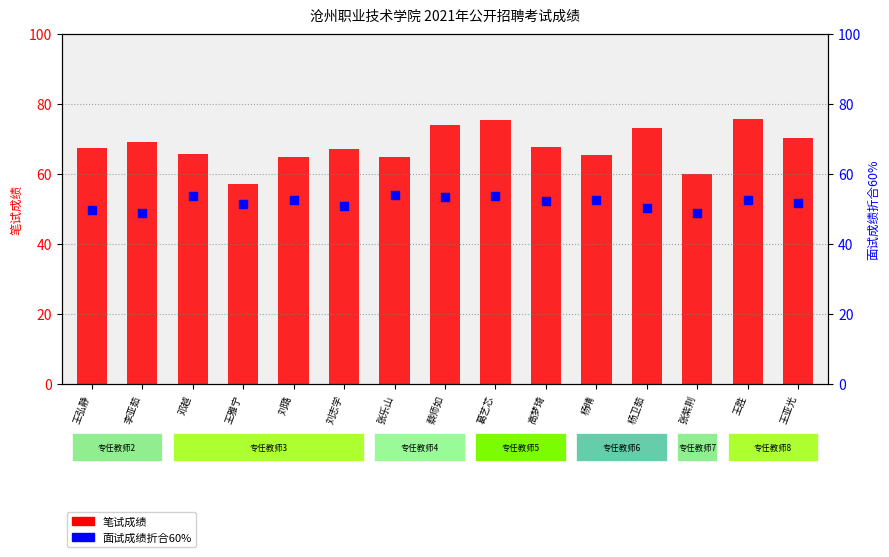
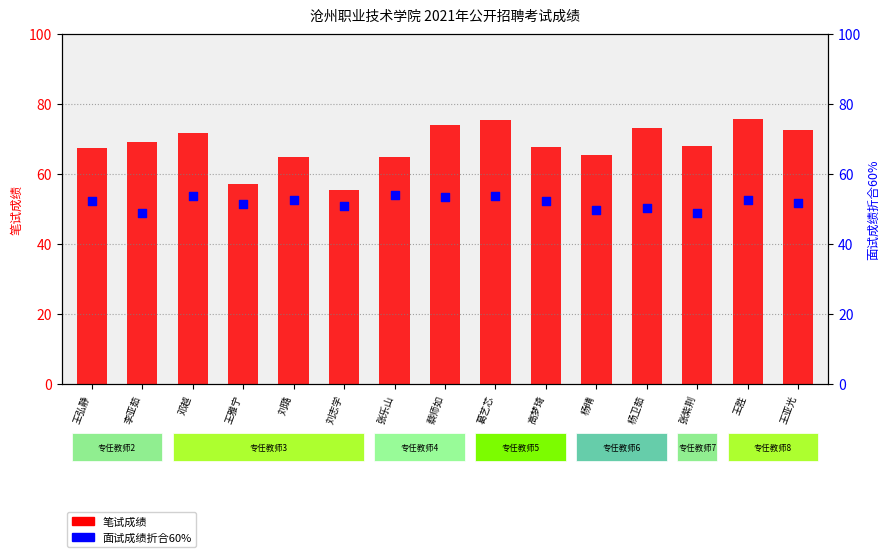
笔试成绩, 邓越: 66 -> 72
笔试成绩, 刘志学: 67 -> 55
笔试成绩, 张紫荆: 60 -> 68
笔试成绩, 王亚光: 70 -> 73
面试成绩折合60%, 王弘静: 50 -> 52
面试成绩折合60%, 杨晴: 53 -> 50
